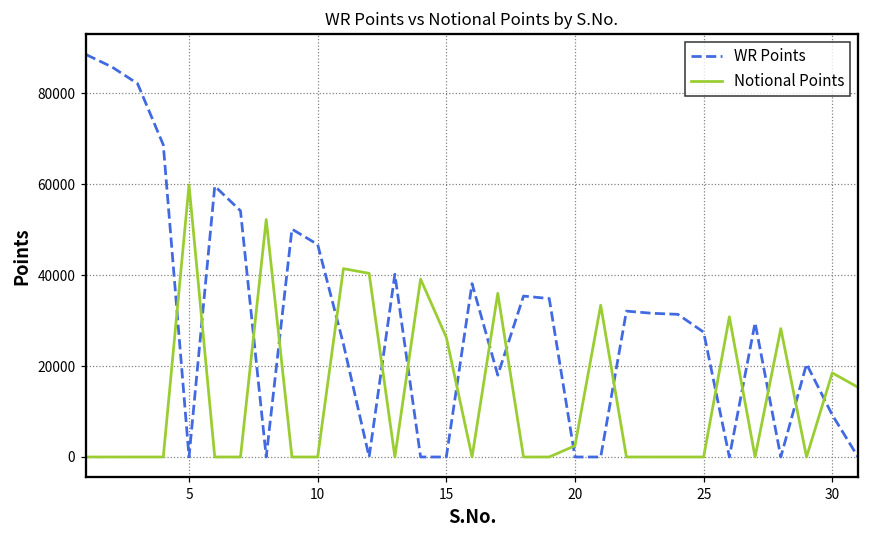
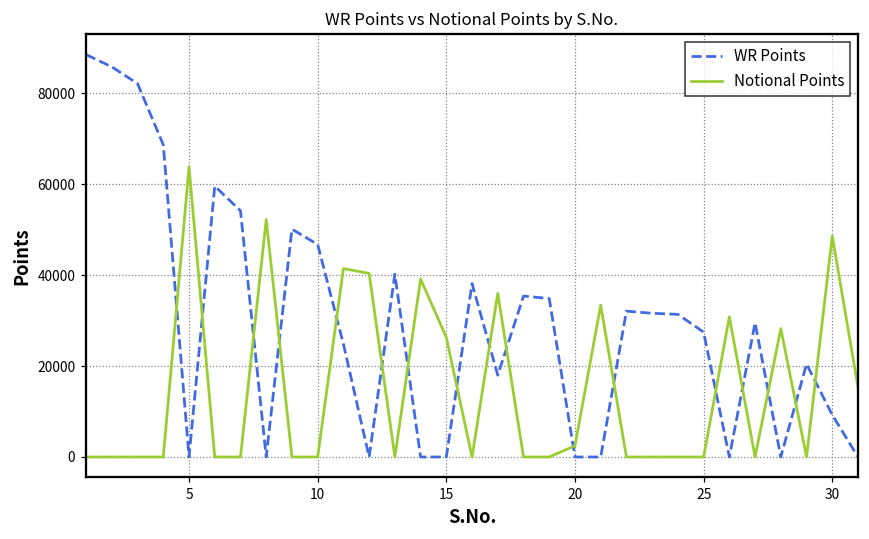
Notional Points, 5: 60000 -> 64000
Notional Points, 30: 19000 -> 49000
